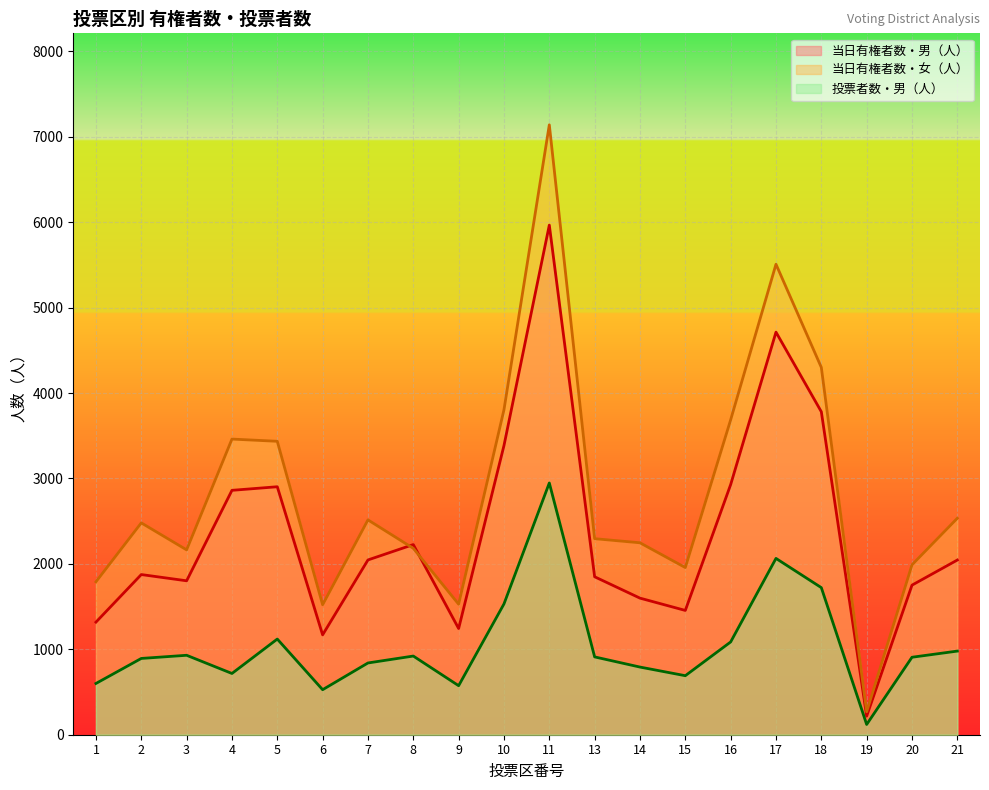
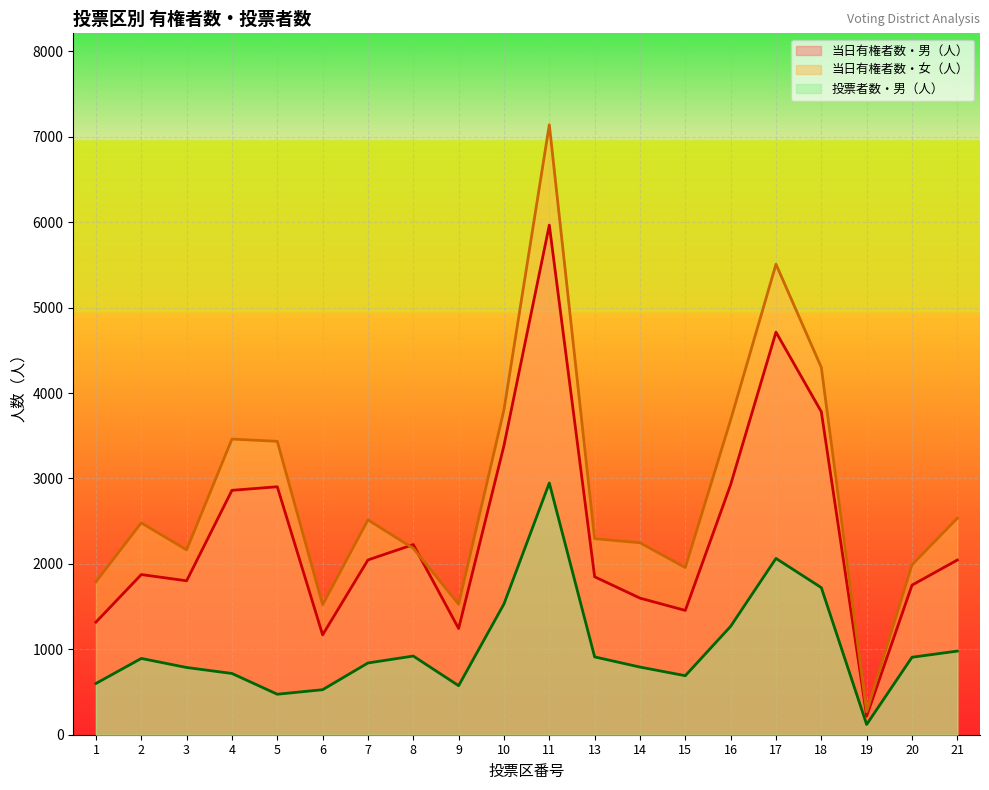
投票者数・男（人）, 3: 900 -> 800
投票者数・男（人）, 5: 1100 -> 500
投票者数・男（人）, 16: 1100 -> 1300
